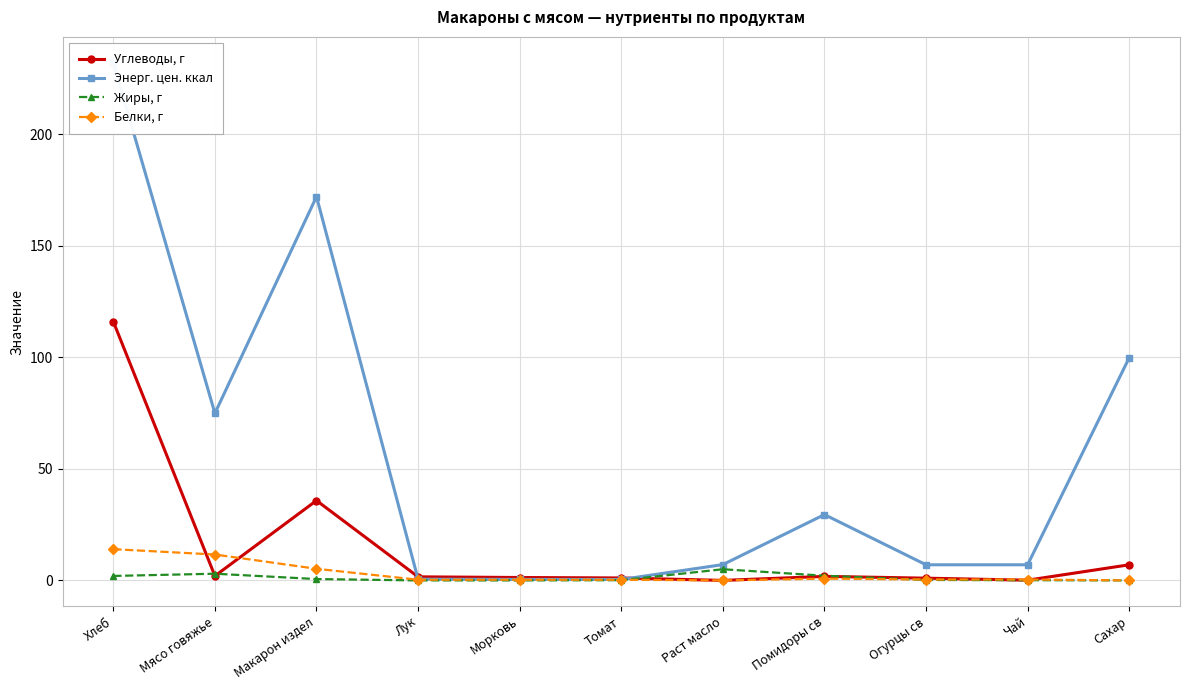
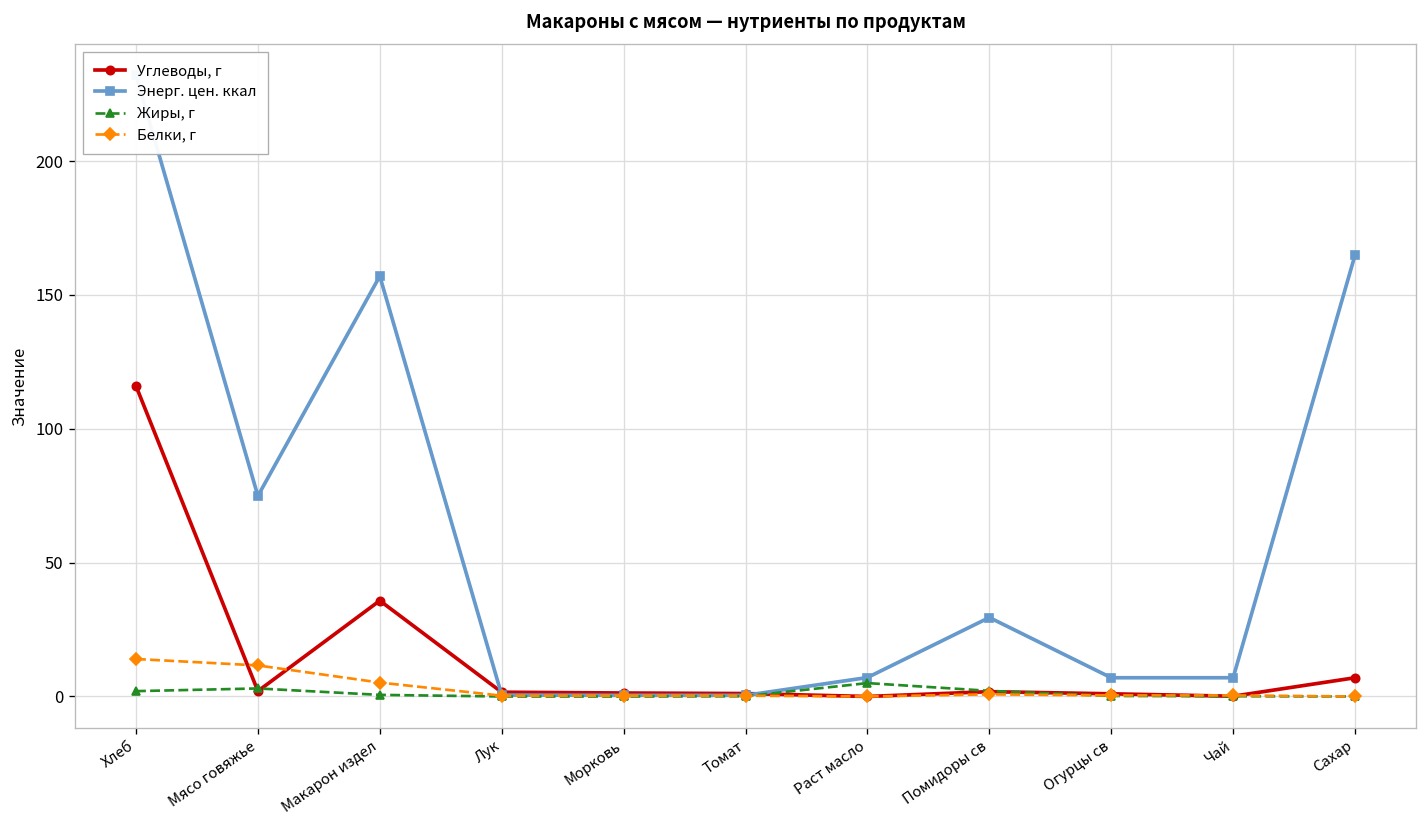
Энерг. цен. ккал, Макарон издел: 172 -> 157
Энерг. цен. ккал, Сахар: 100 -> 165
